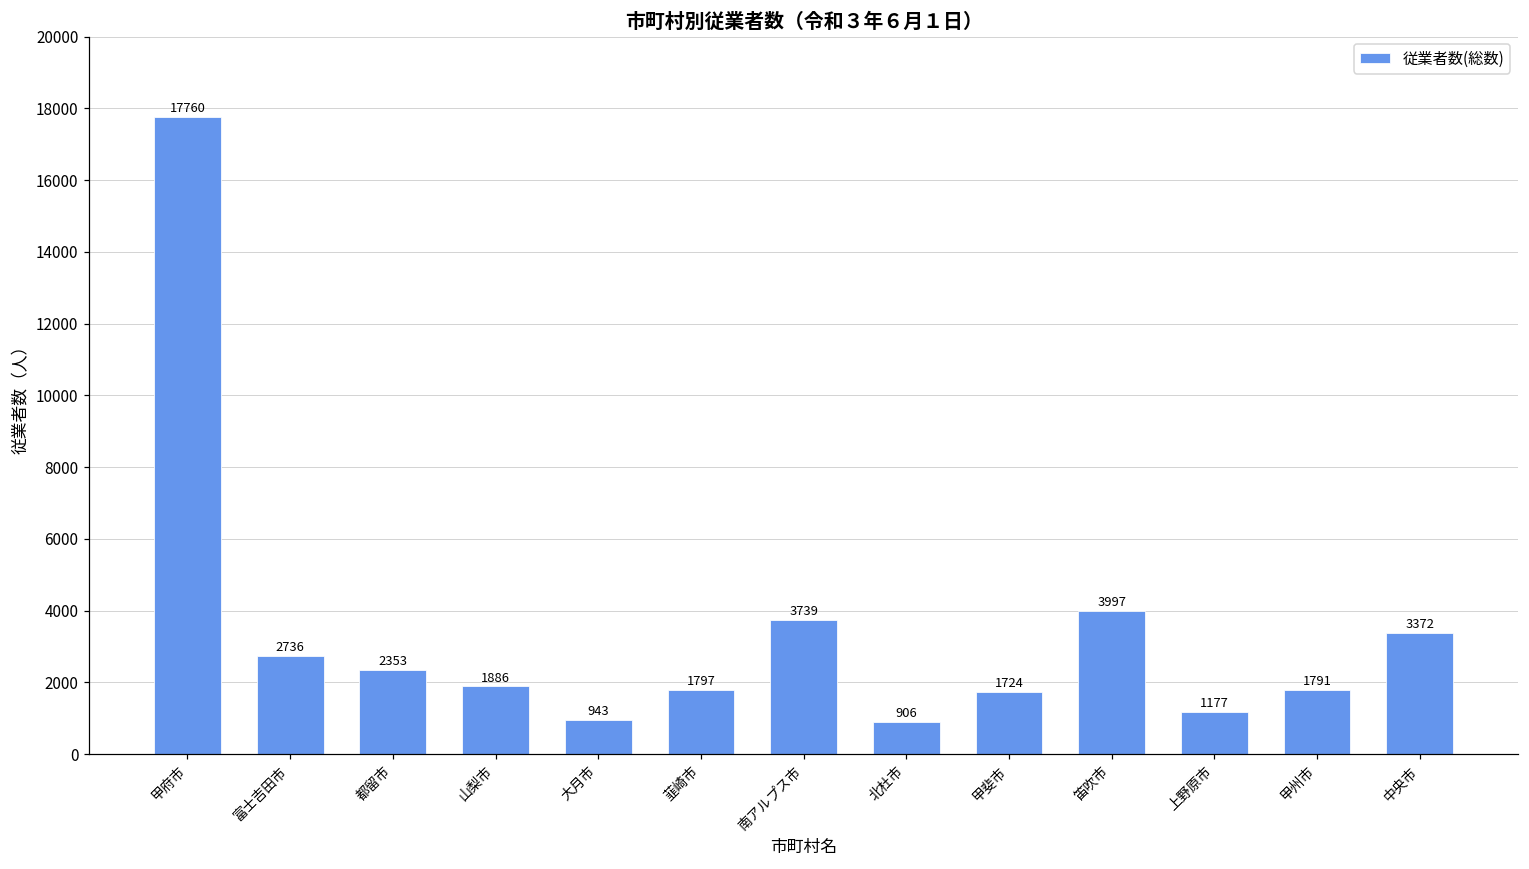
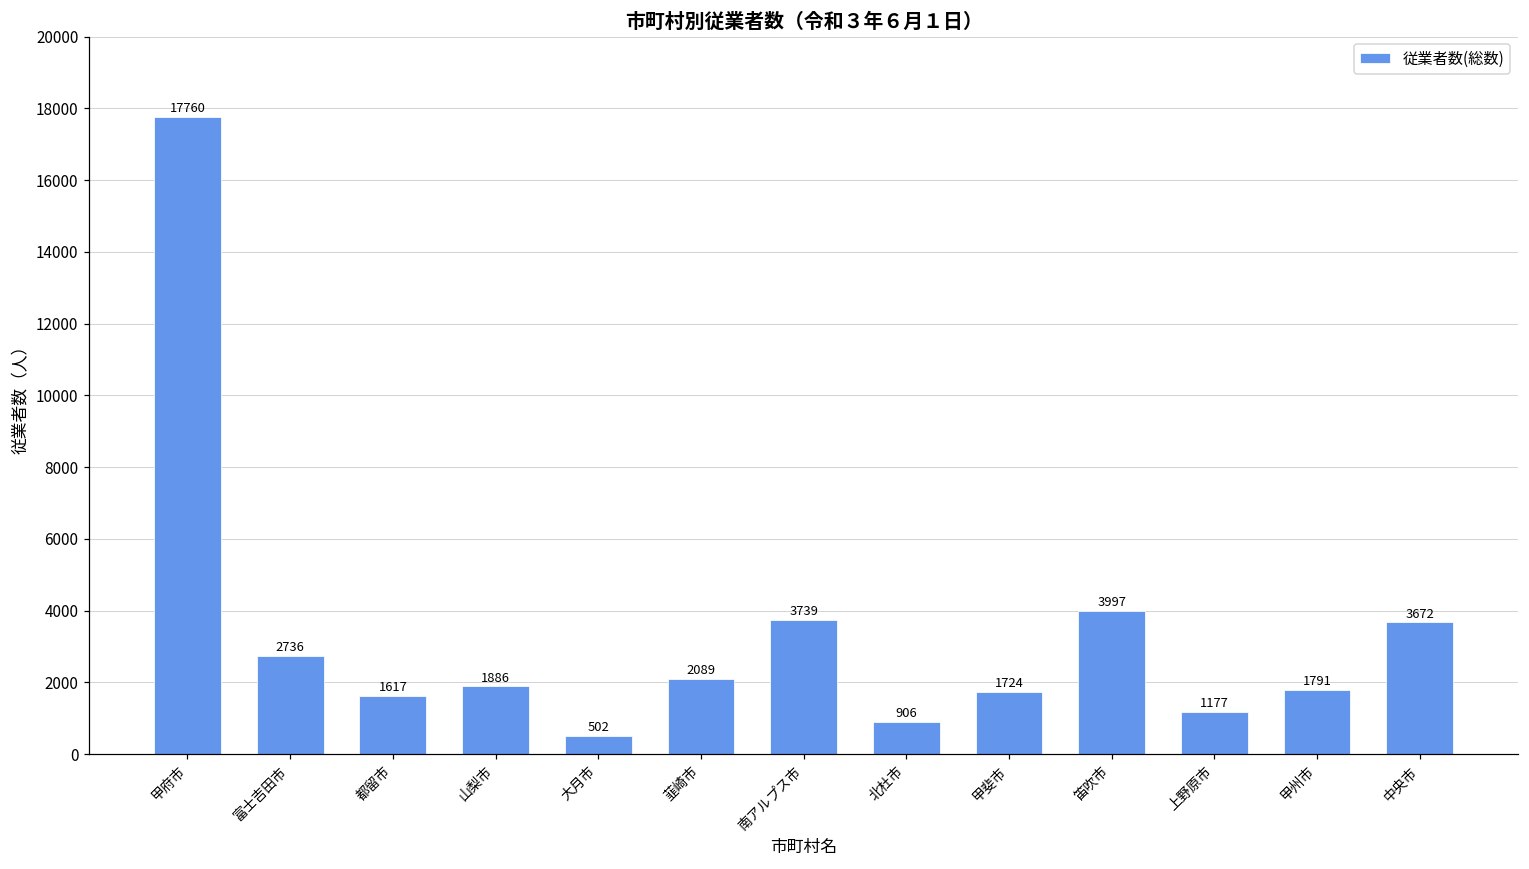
都留市: 2353 -> 1617
大月市: 943 -> 502
韮崎市: 1797 -> 2089
中央市: 3372 -> 3672
